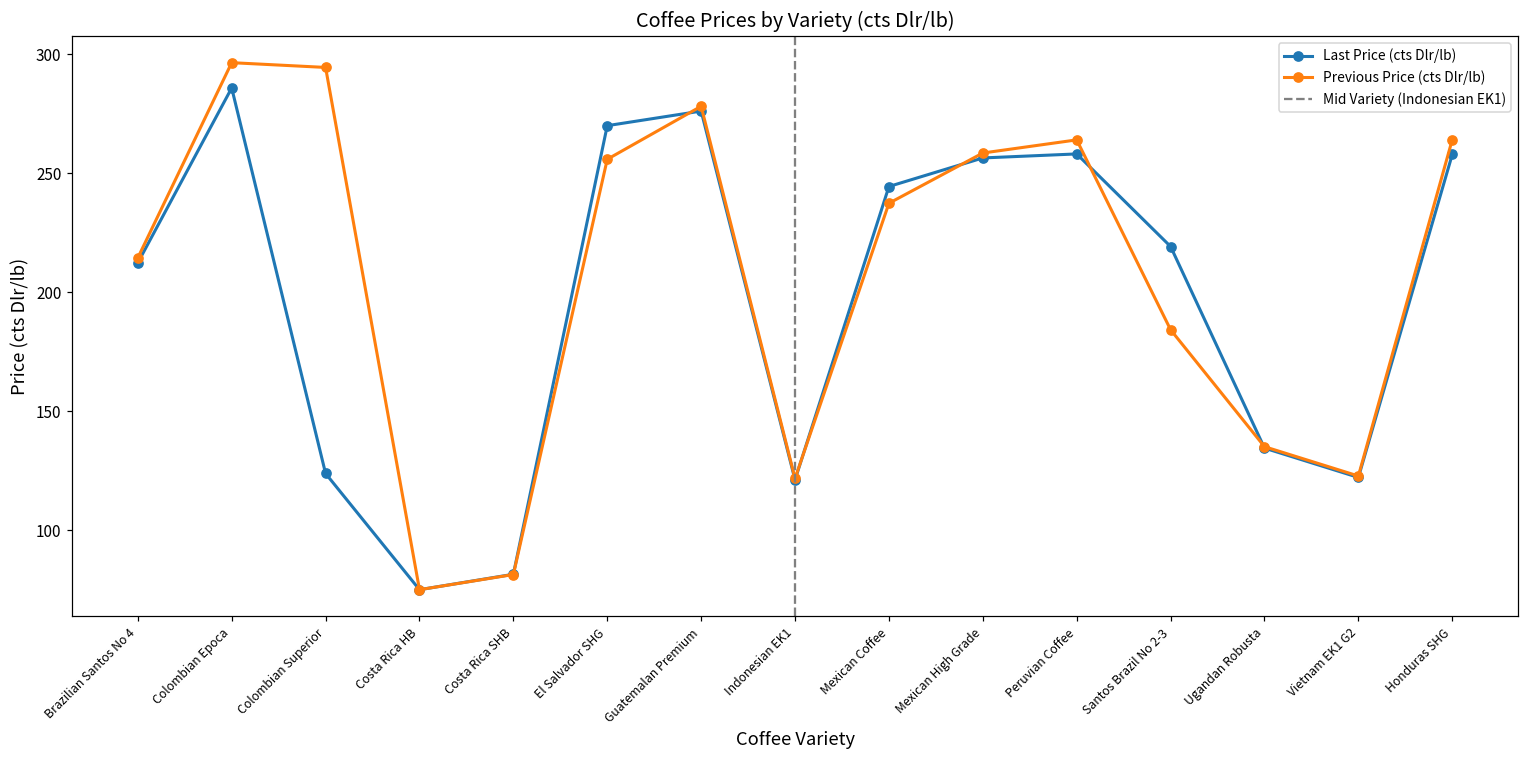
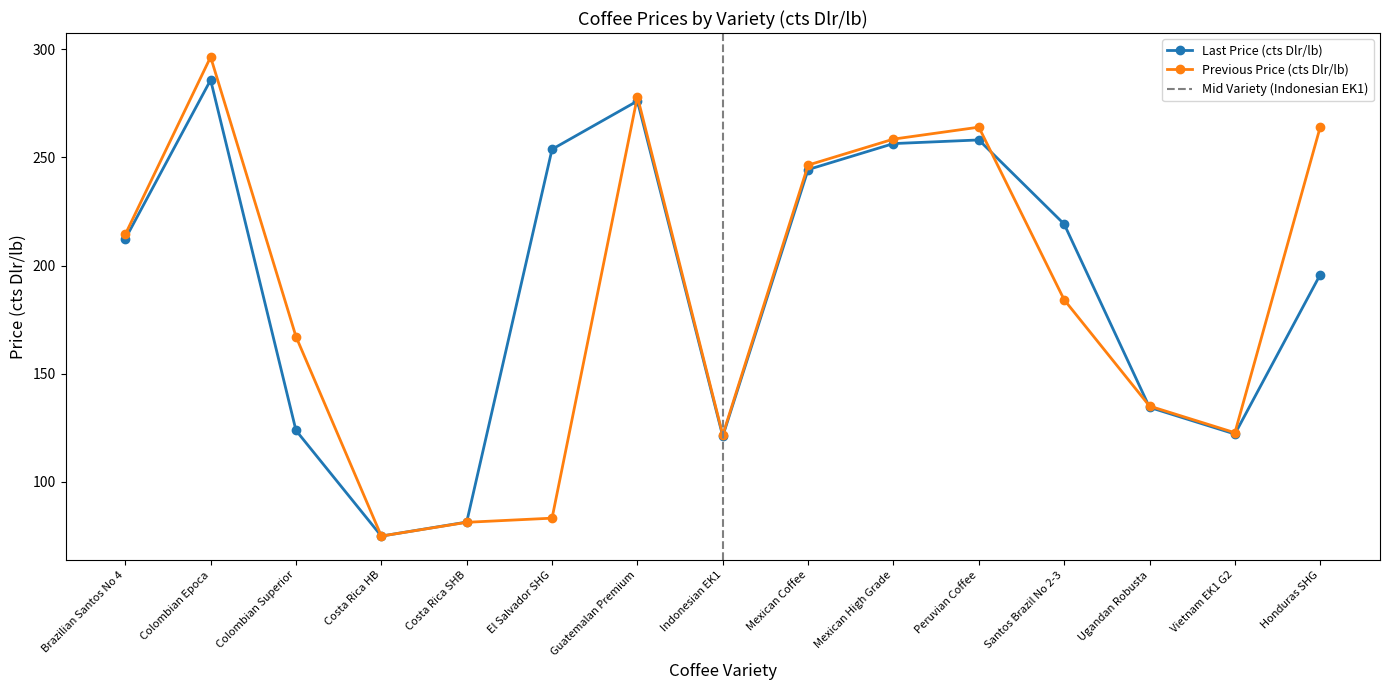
Previous Price (cts Dlr/lb), Colombian Superior: 294 -> 167
Last Price (cts Dlr/lb), El Salvador SHG: 270 -> 254
Previous Price (cts Dlr/lb), El Salvador SHG: 256 -> 83
Previous Price (cts Dlr/lb), Mexican Coffee: 237 -> 246
Last Price (cts Dlr/lb), Honduras SHG: 258 -> 196
